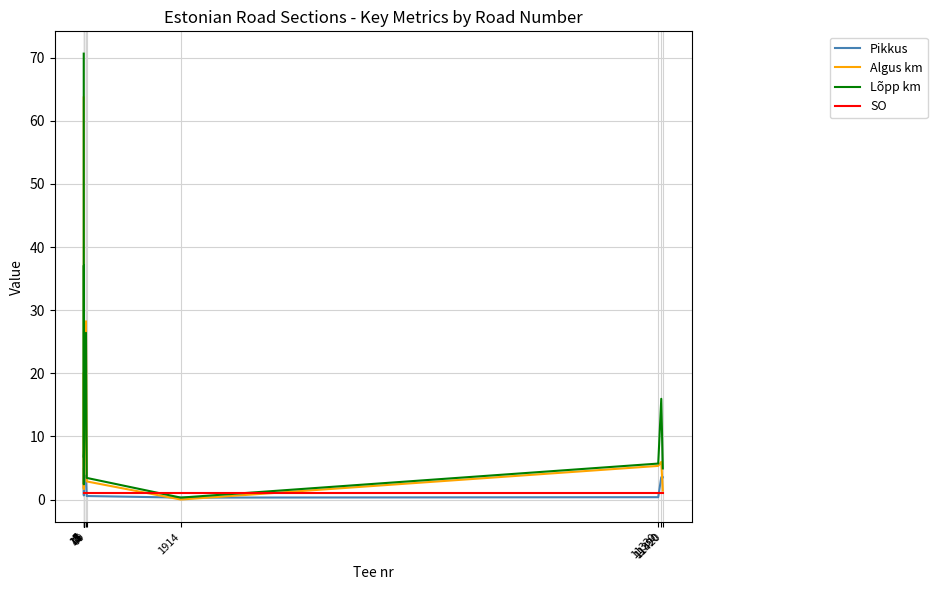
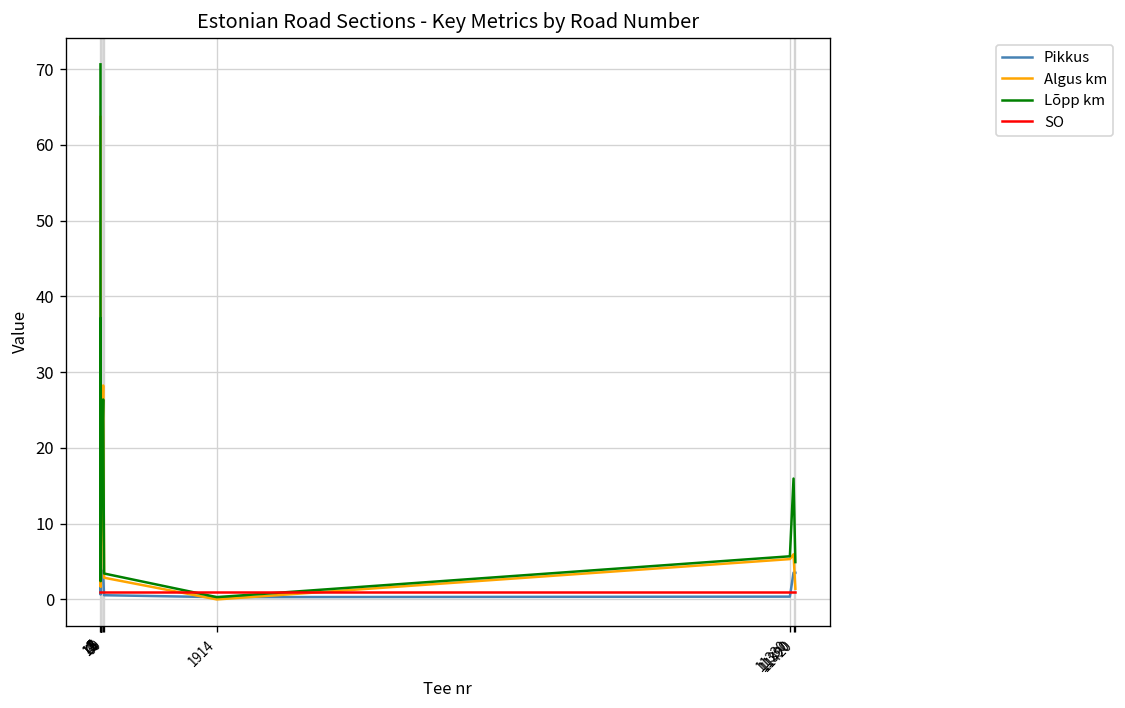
Algus km, 4: 20 -> 14
